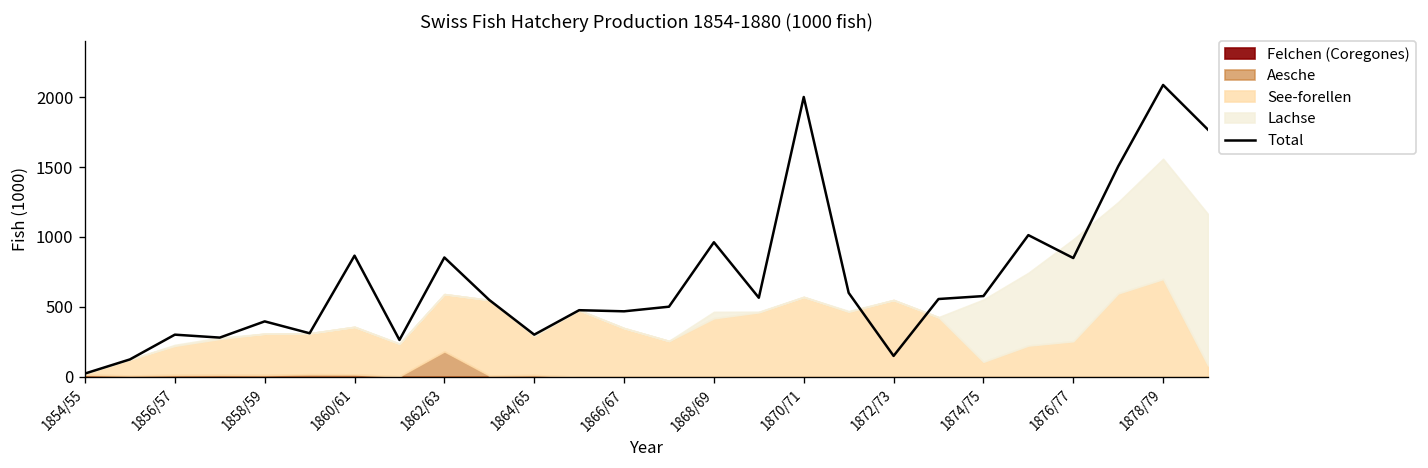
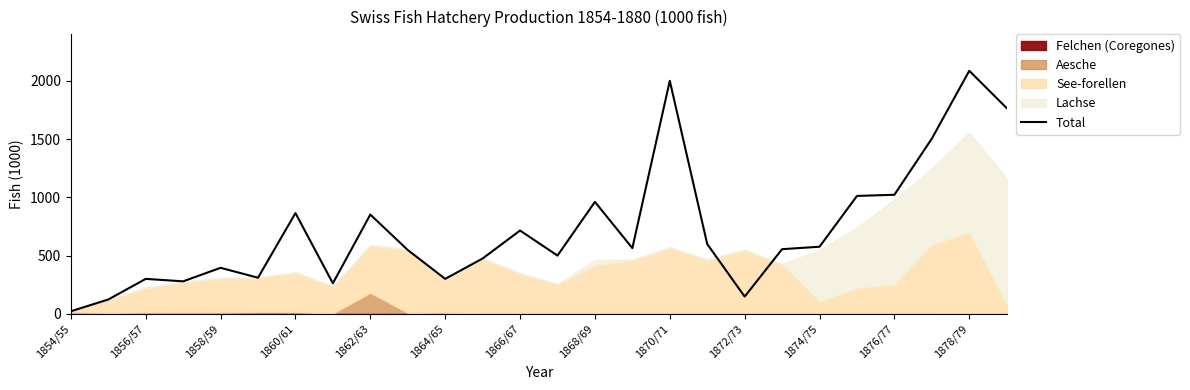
Total, 1866/67: 470 -> 720
Total, 1876/77: 850 -> 1020
